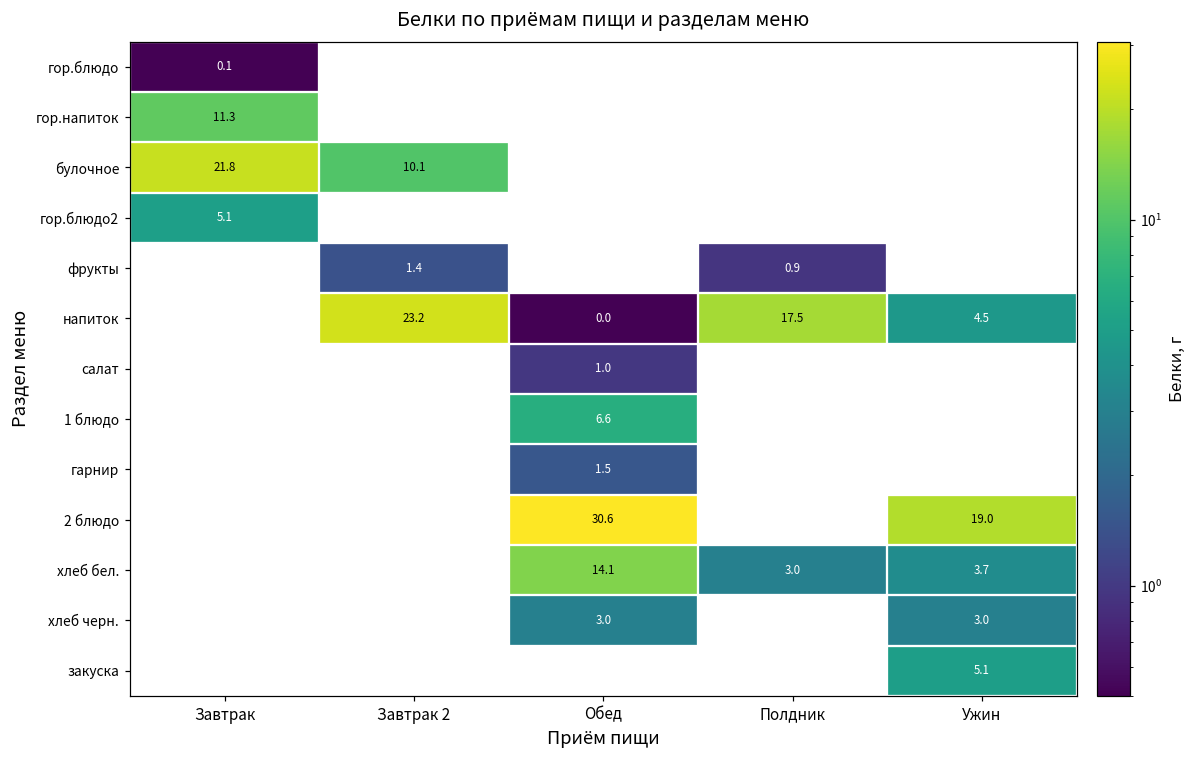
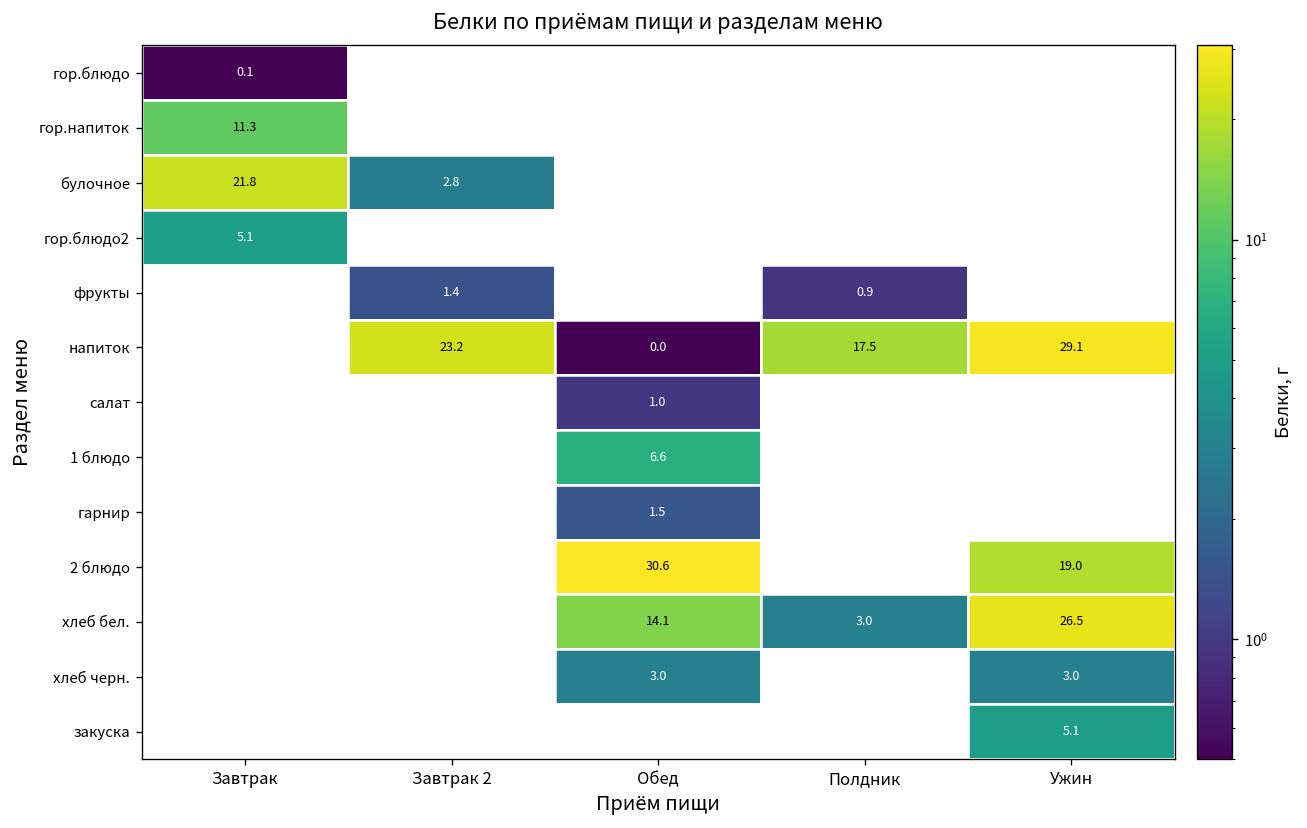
булочное, Завтрак 2: 10.1 -> 2.8
напиток, Ужин: 4.5 -> 29.1
хлеб бел., Ужин: 3.7 -> 26.5
